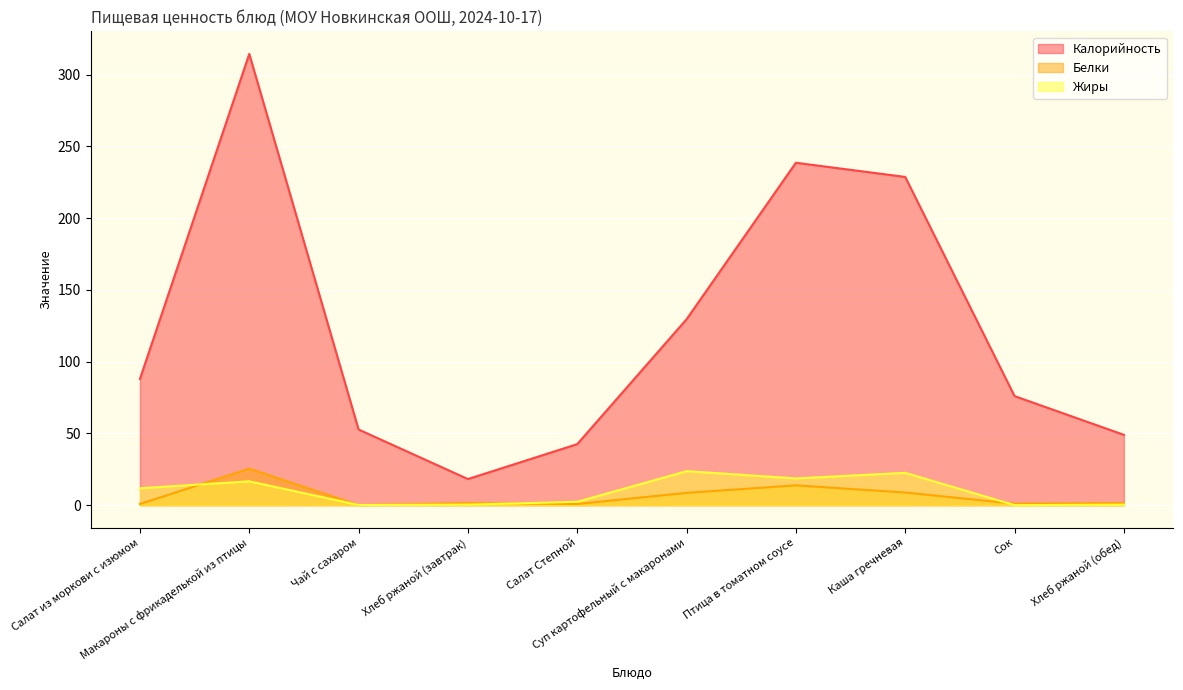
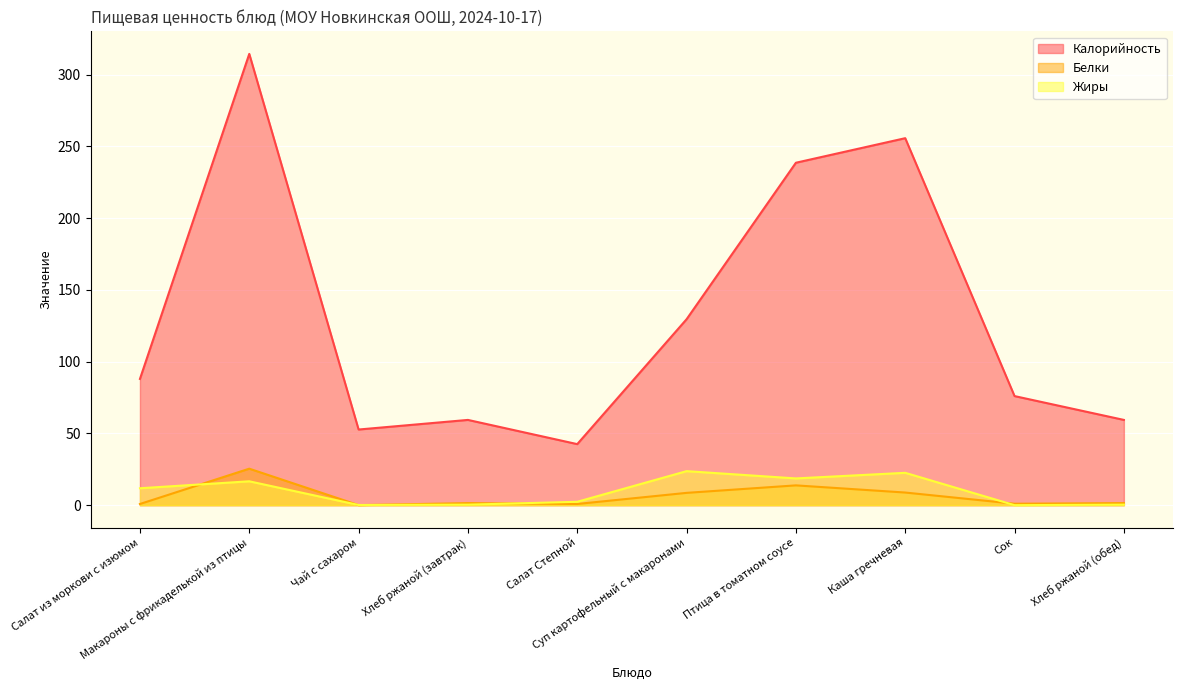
Калорийность, Хлеб ржаной (завтрак): 18 -> 59
Калорийность, Каша гречневая: 229 -> 256
Калорийность, Хлеб ржаной (обед): 49 -> 59
